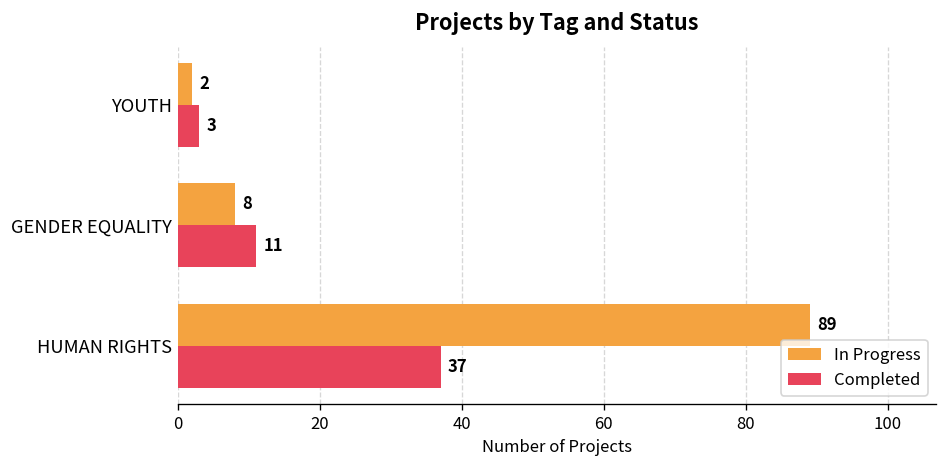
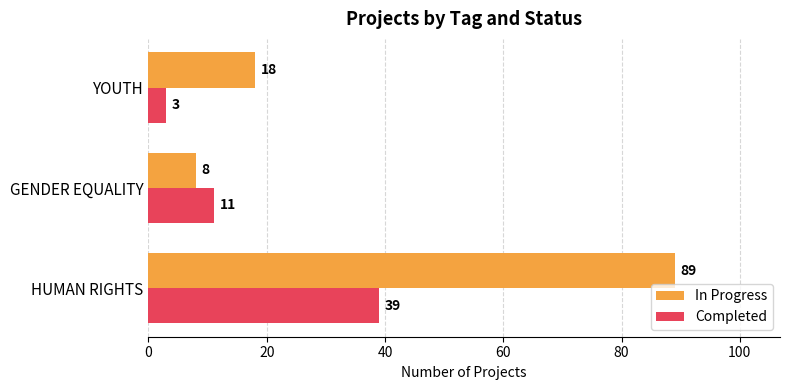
In Progress, YOUTH: 2 -> 18
Completed, HUMAN RIGHTS: 37 -> 39
